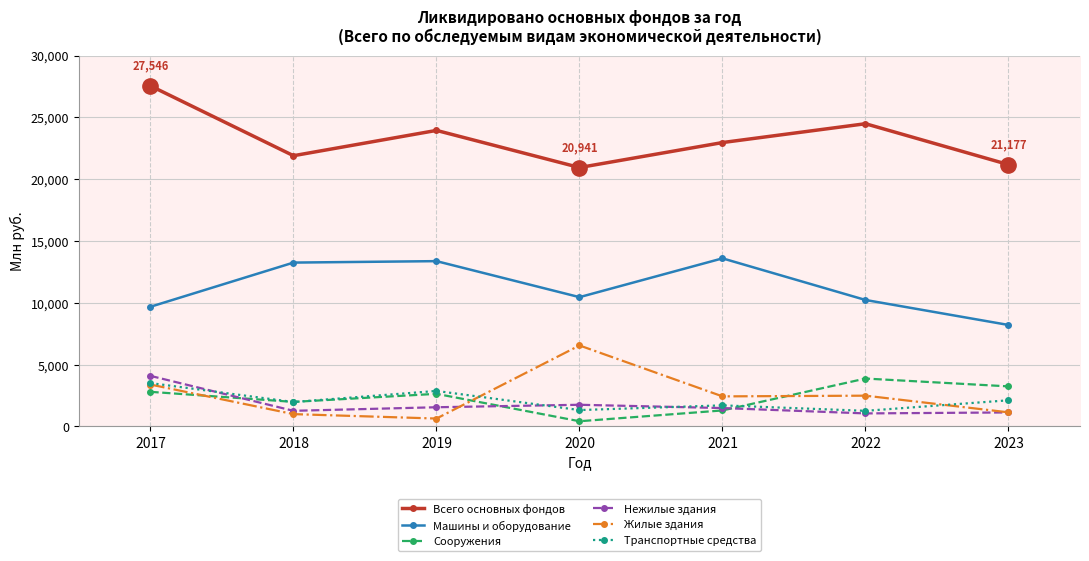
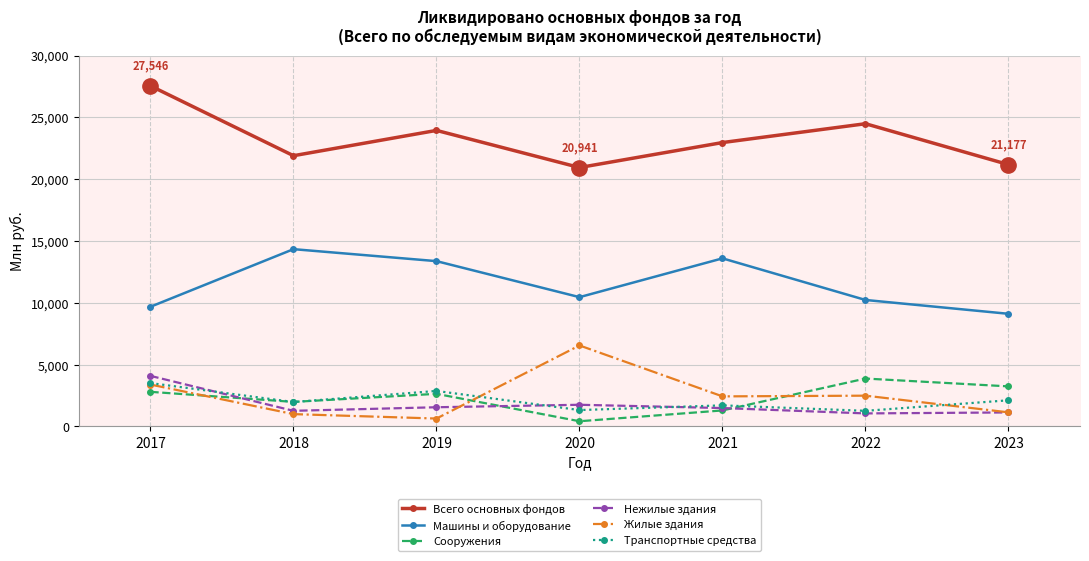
Машины и оборудование, 2018: 13,300 -> 14,300
Машины и оборудование, 2023: 8,200 -> 9,100
